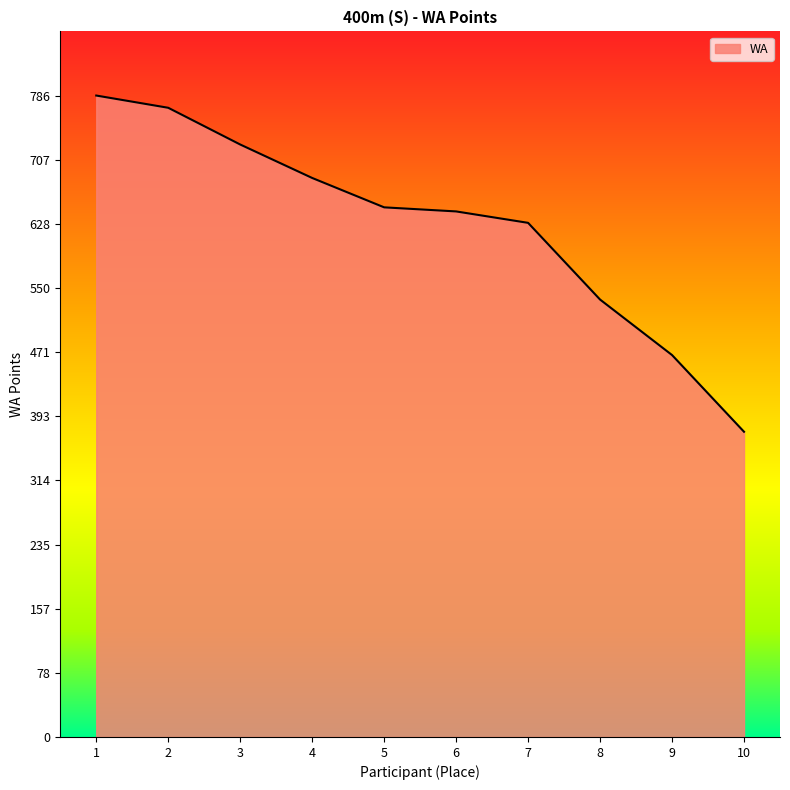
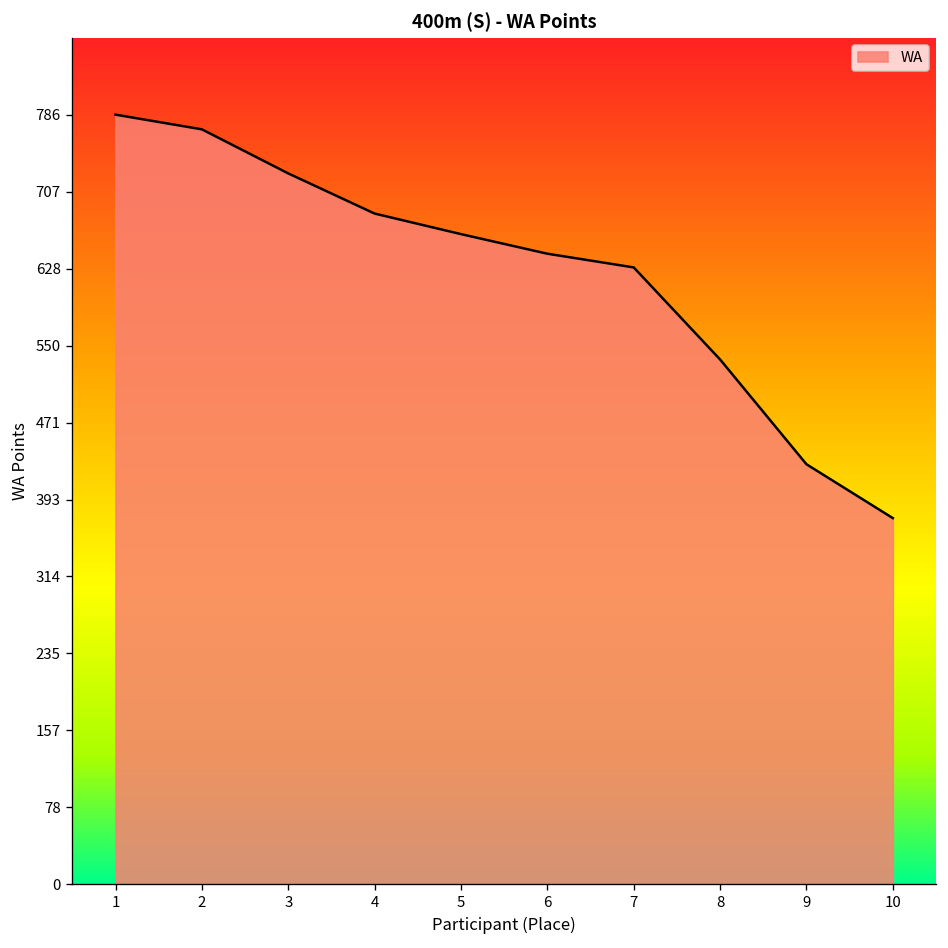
5: 650 -> 660
9: 470 -> 430
